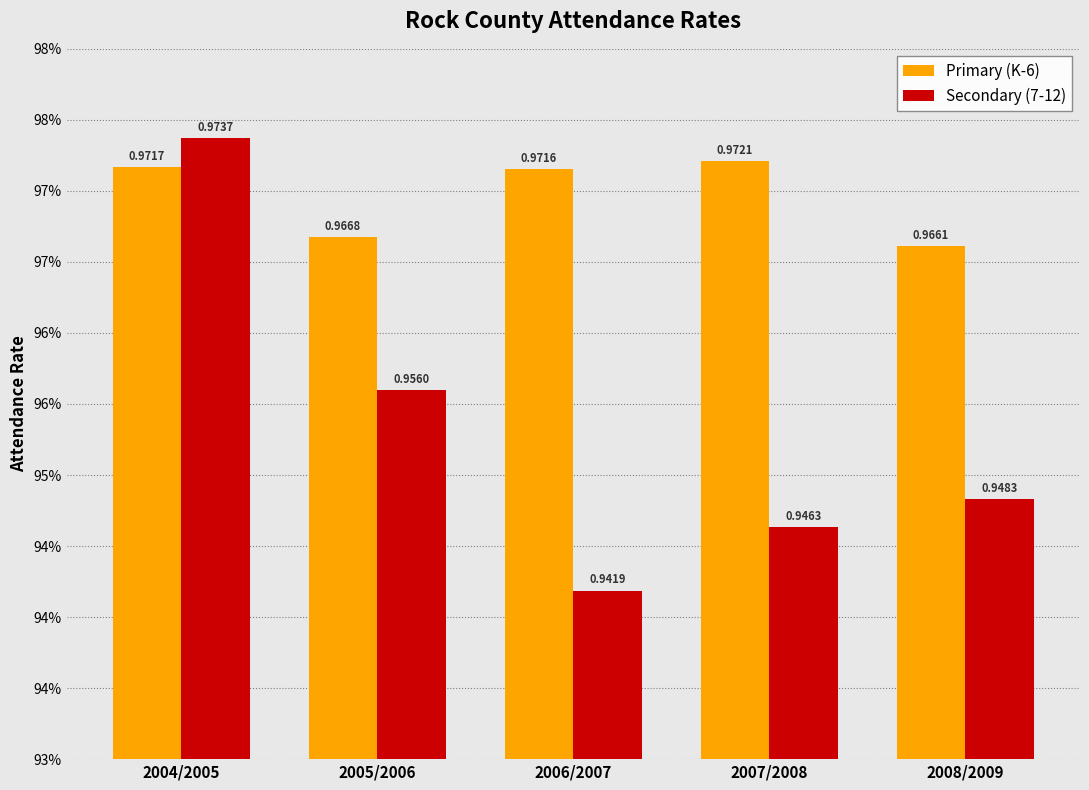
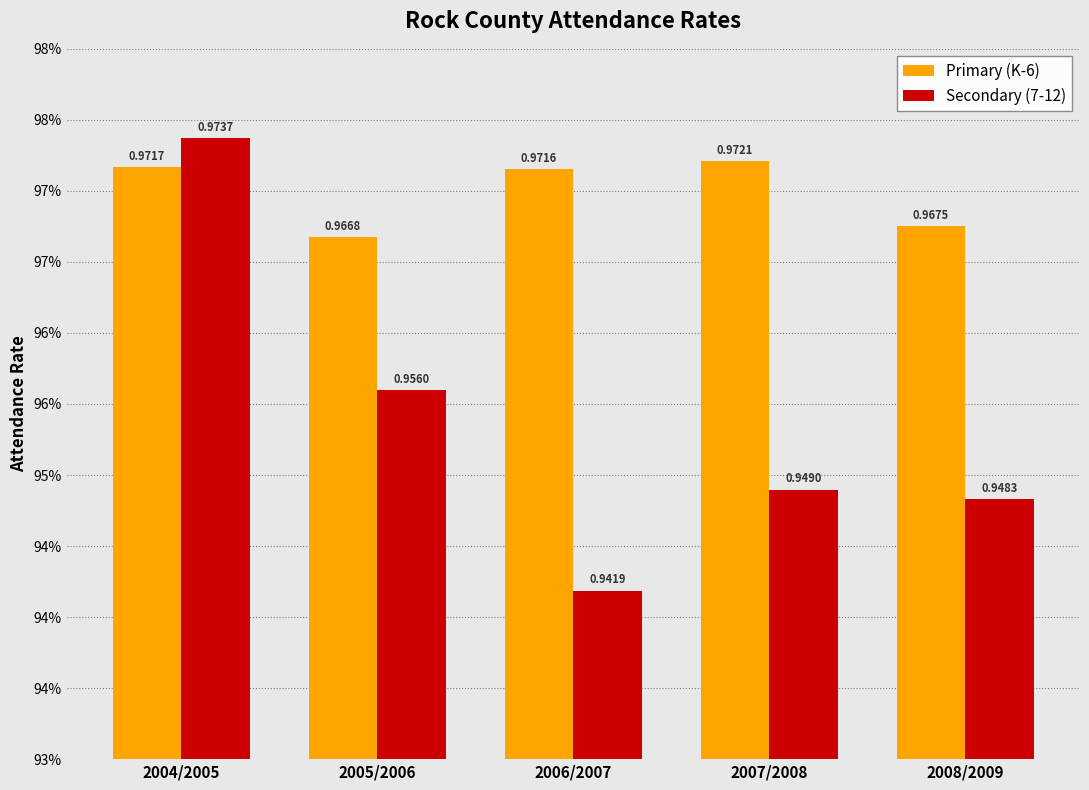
Secondary (7-12), 2007/2008: 0.9463 -> 0.9490
Primary (K-6), 2008/2009: 0.9661 -> 0.9675
